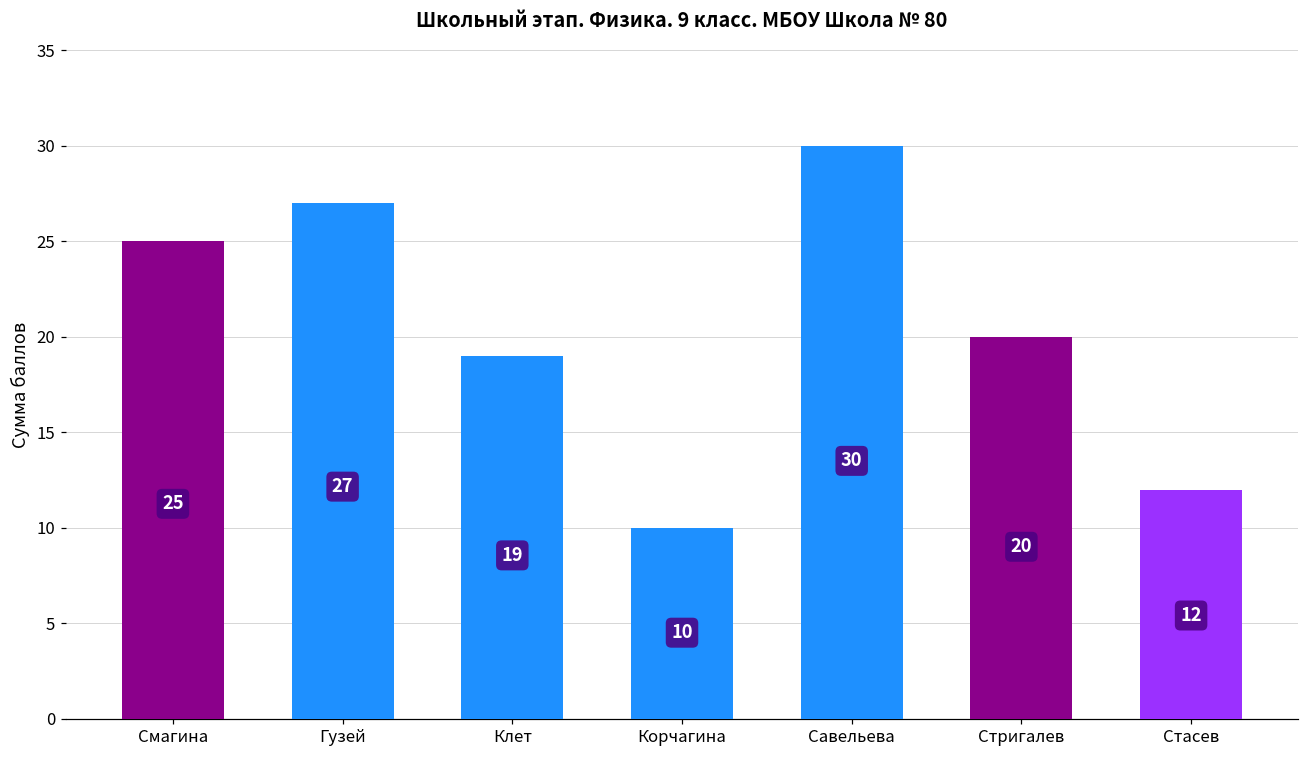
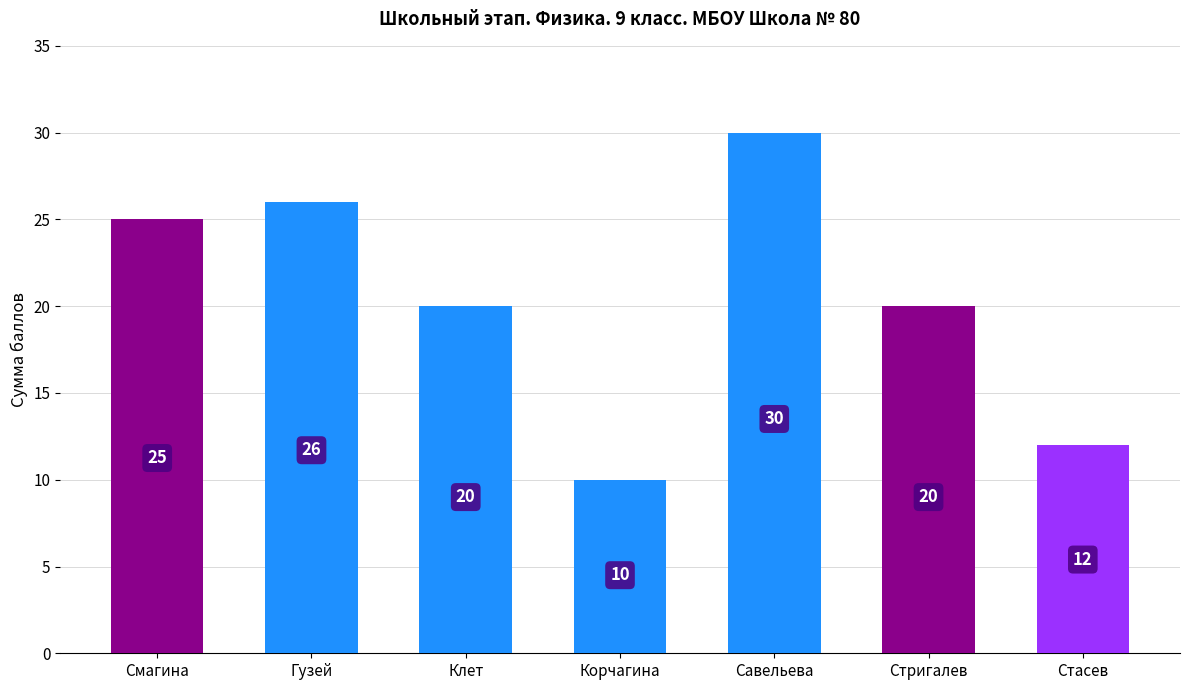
Гузей: 27 -> 26
Клет: 19 -> 20
